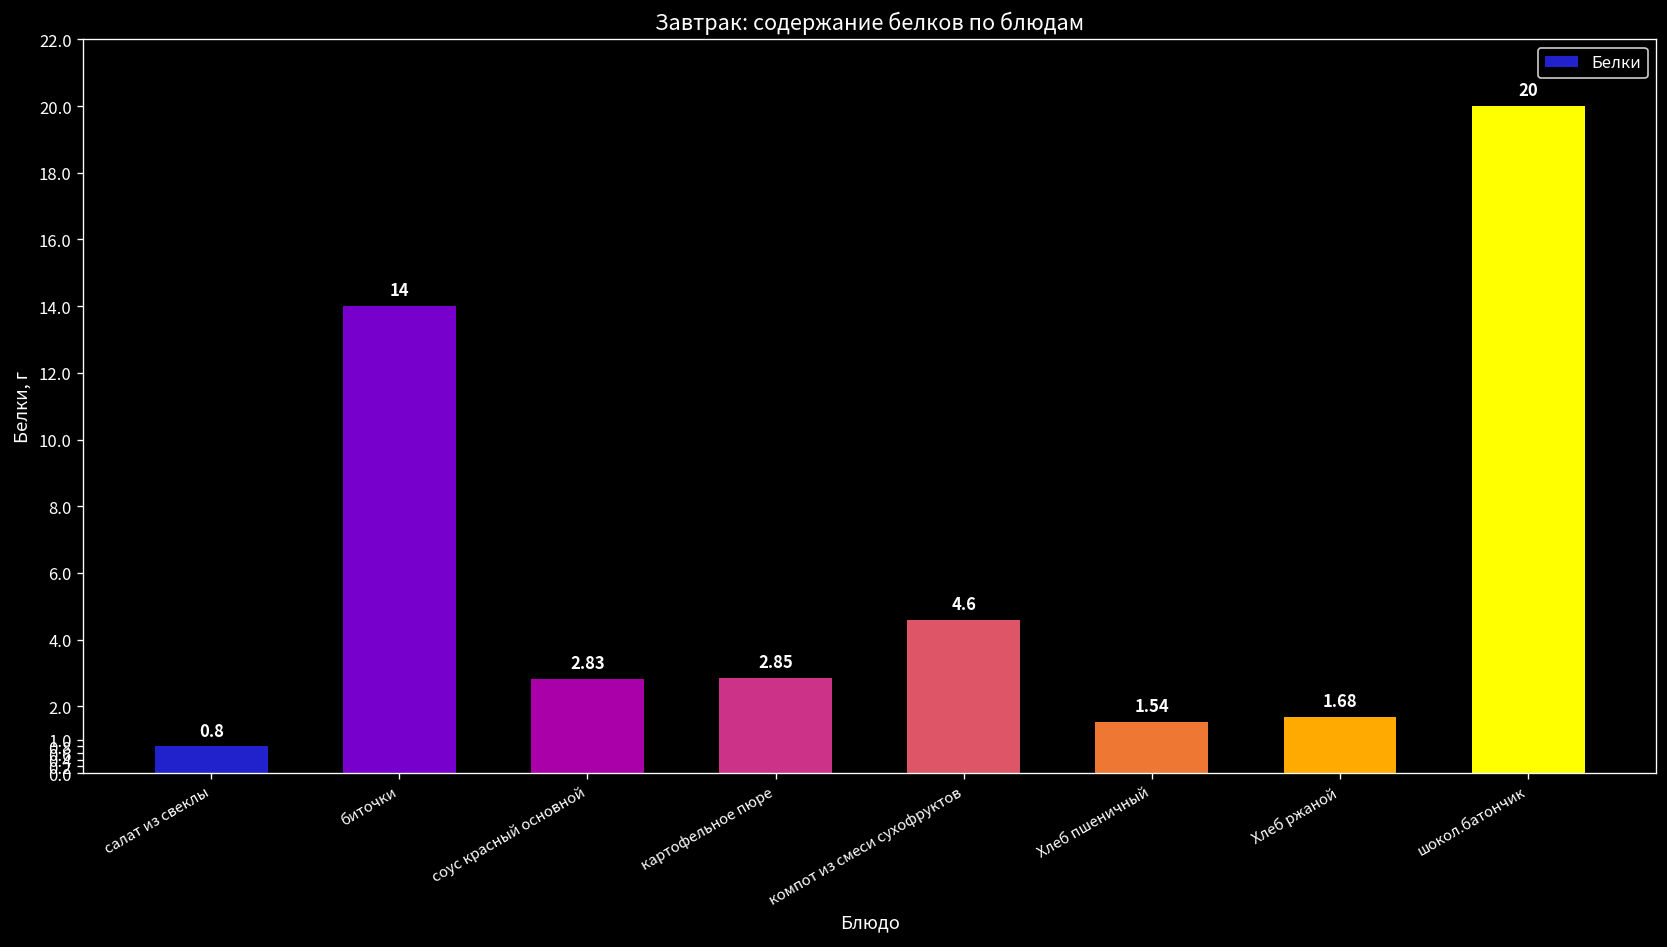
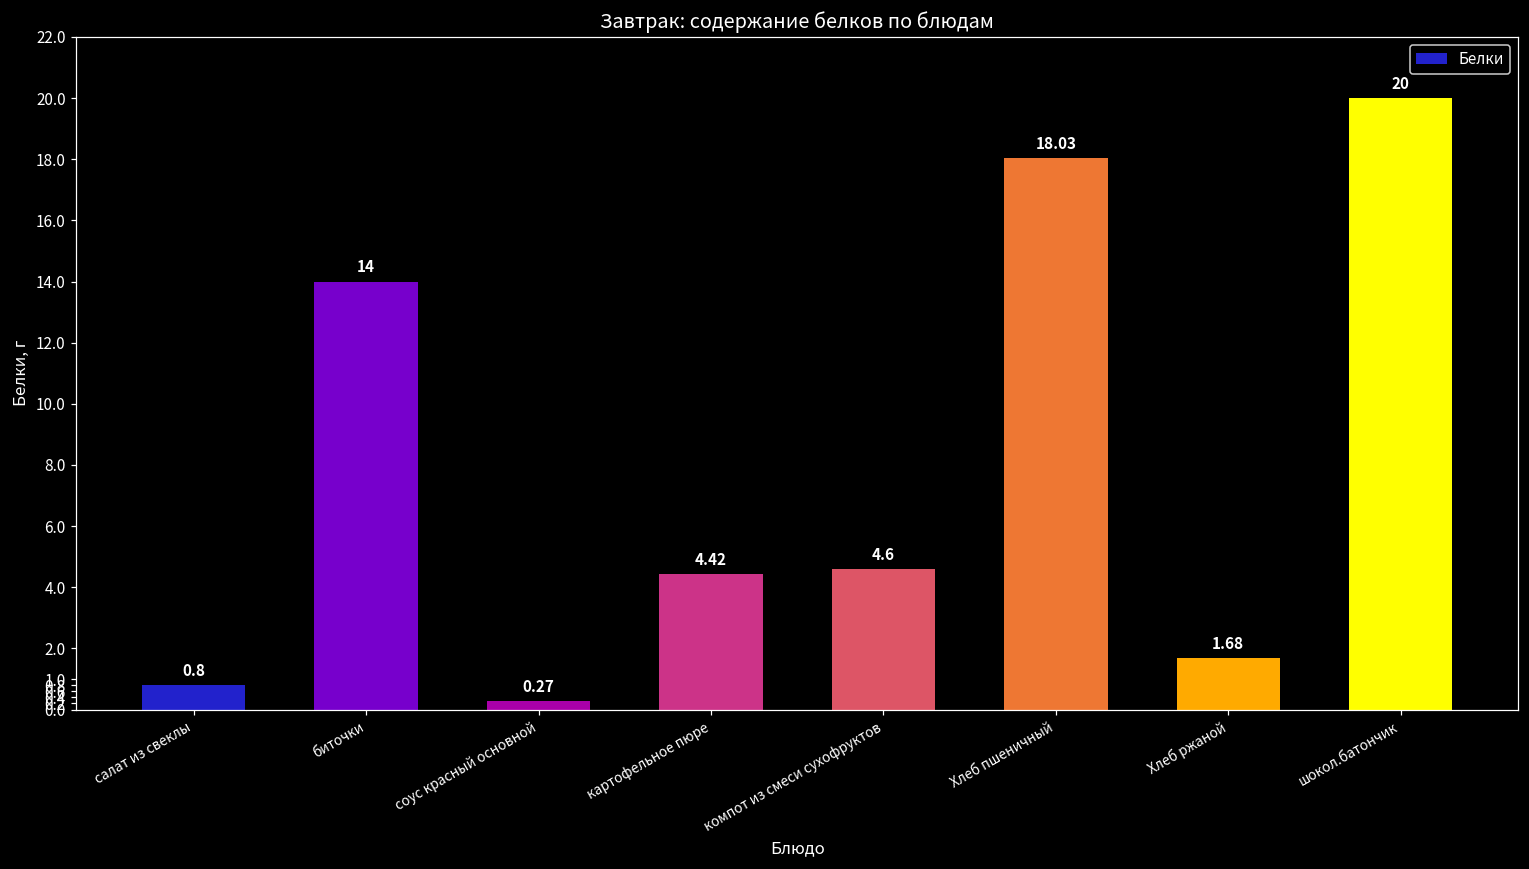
соус красный основной: 2.83 -> 0.27
картофельное пюре: 2.85 -> 4.42
Хлеб пшеничный: 1.54 -> 18.03
